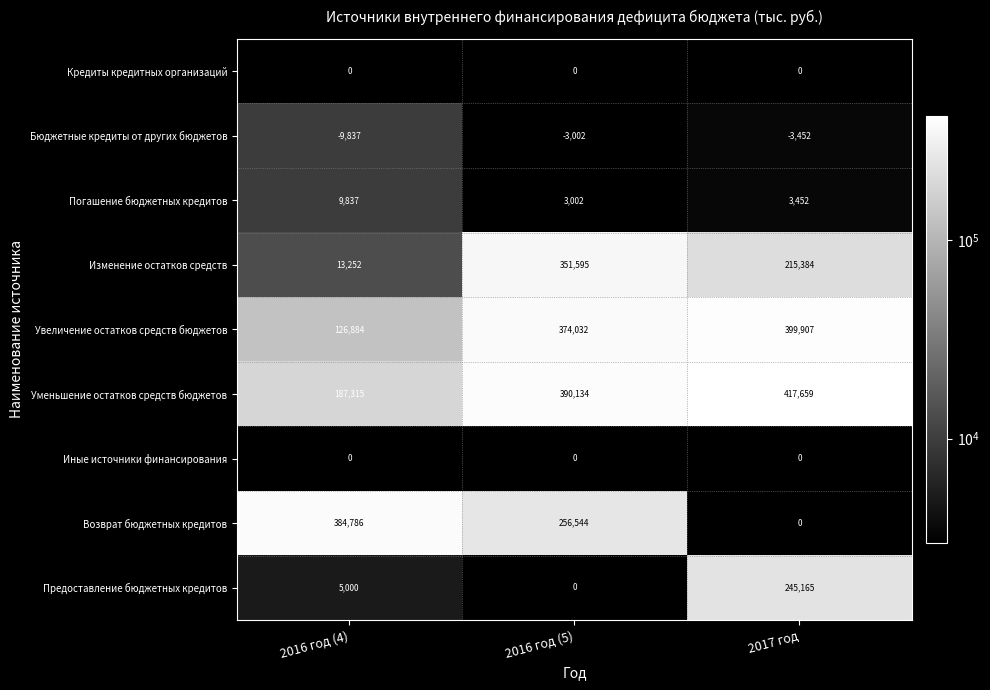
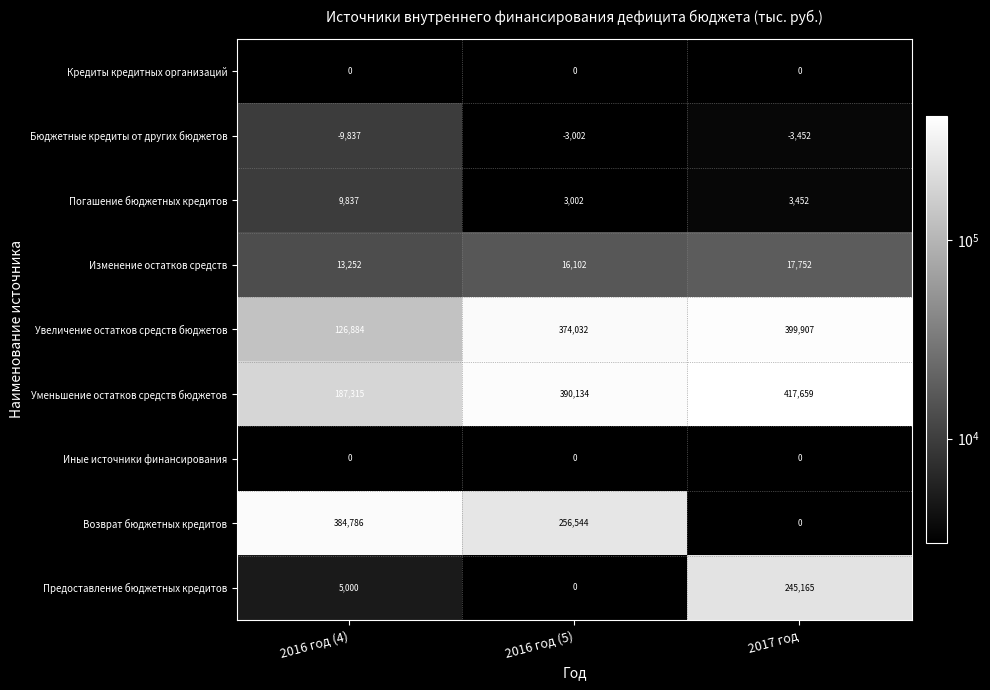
Изменение остатков средств, 2016 год (5): 351,595 -> 16,102
Изменение остатков средств, 2017 год: 215,384 -> 17,752
